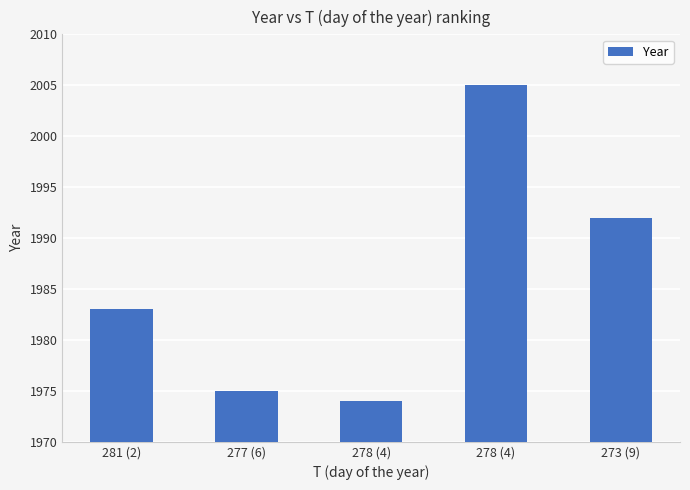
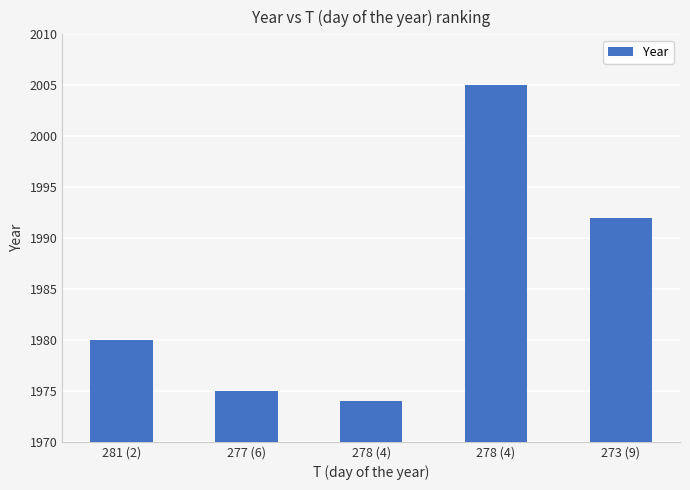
281 (2): 1983 -> 1980
